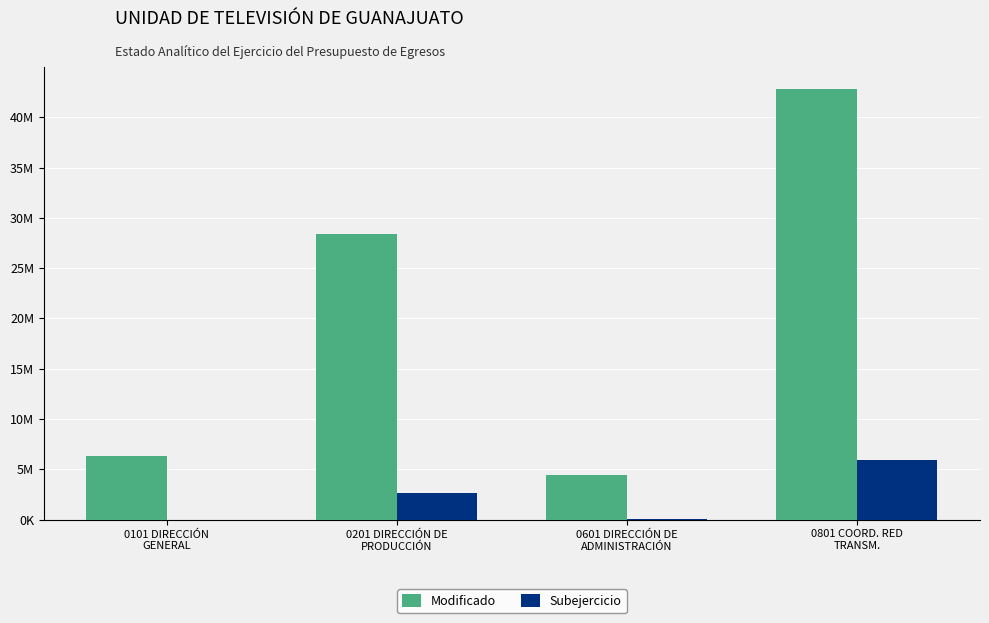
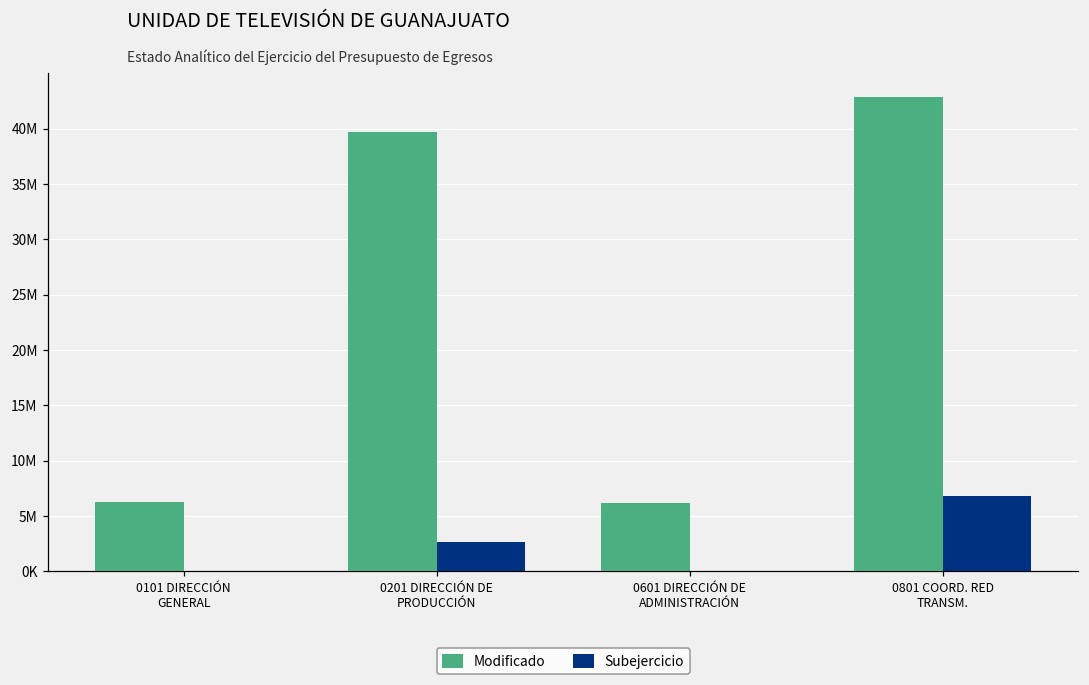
Modificado, 0201 DIRECCIÓN DE PRODUCCIÓN: 28400000 -> 39700000
Modificado, 0601 DIRECCIÓN DE ADMINISTRACIÓN: 4400000 -> 6200000
Subejercicio, 0801 COORD. RED TRANSM.: 5900000 -> 6800000
